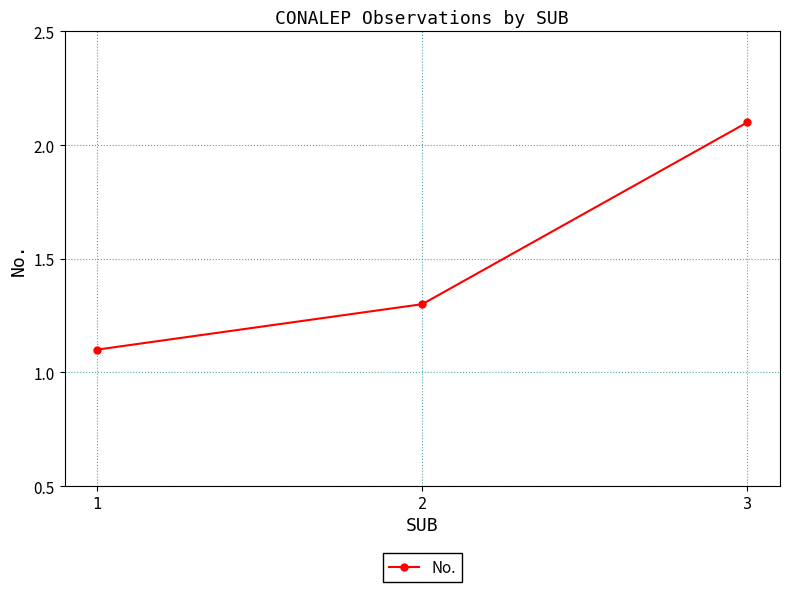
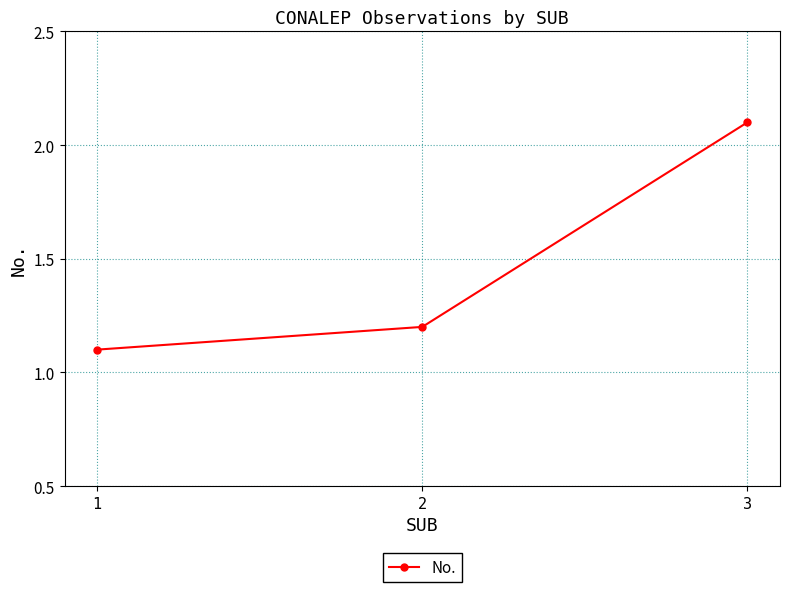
2: 1.3 -> 1.2
